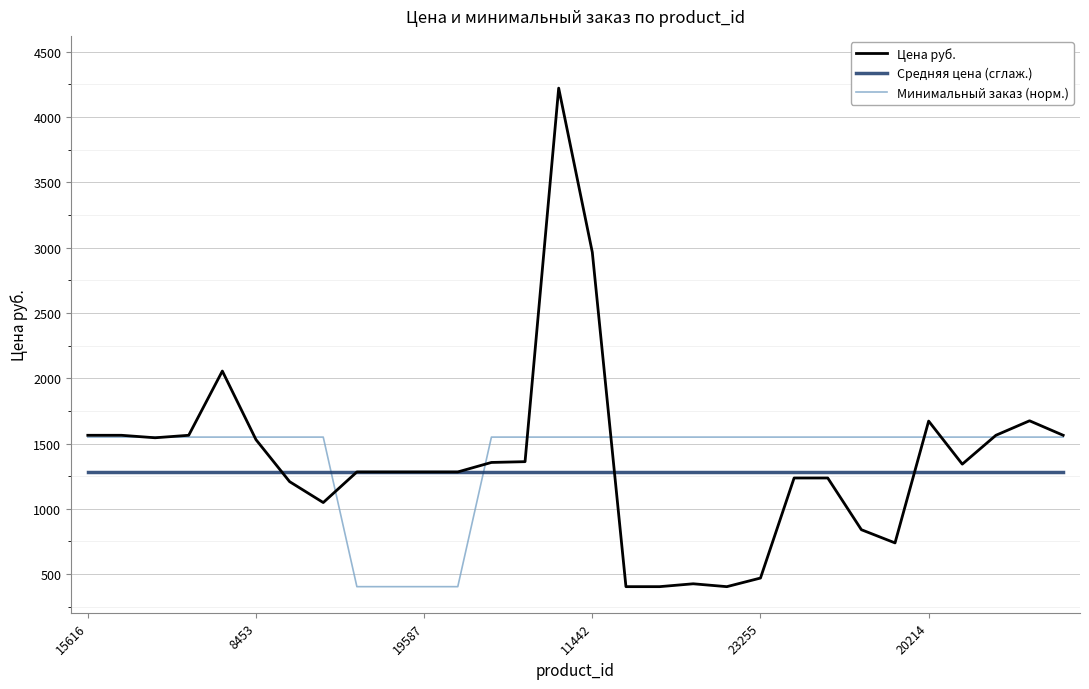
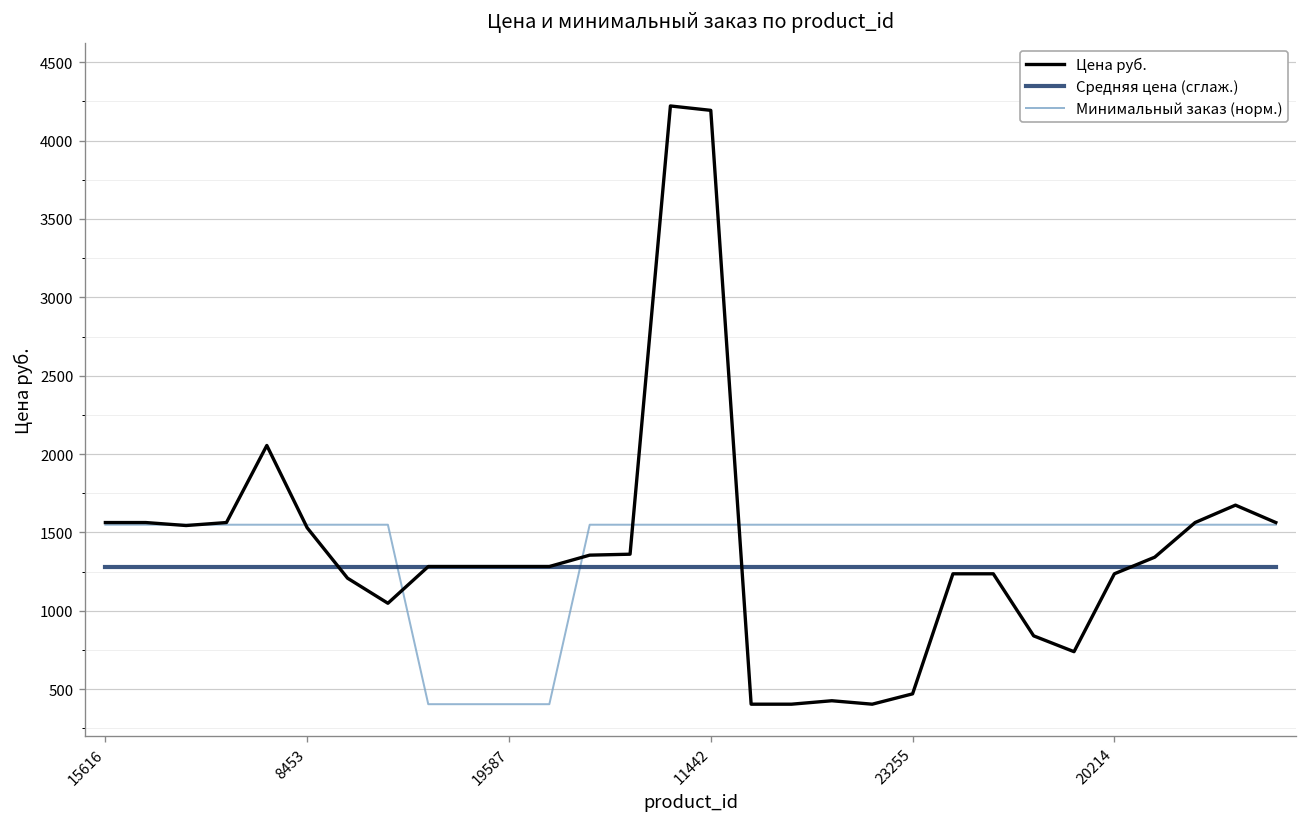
Цена руб., 11442: 2960 -> 4190
Цена руб., 20214: 1670 -> 1240
